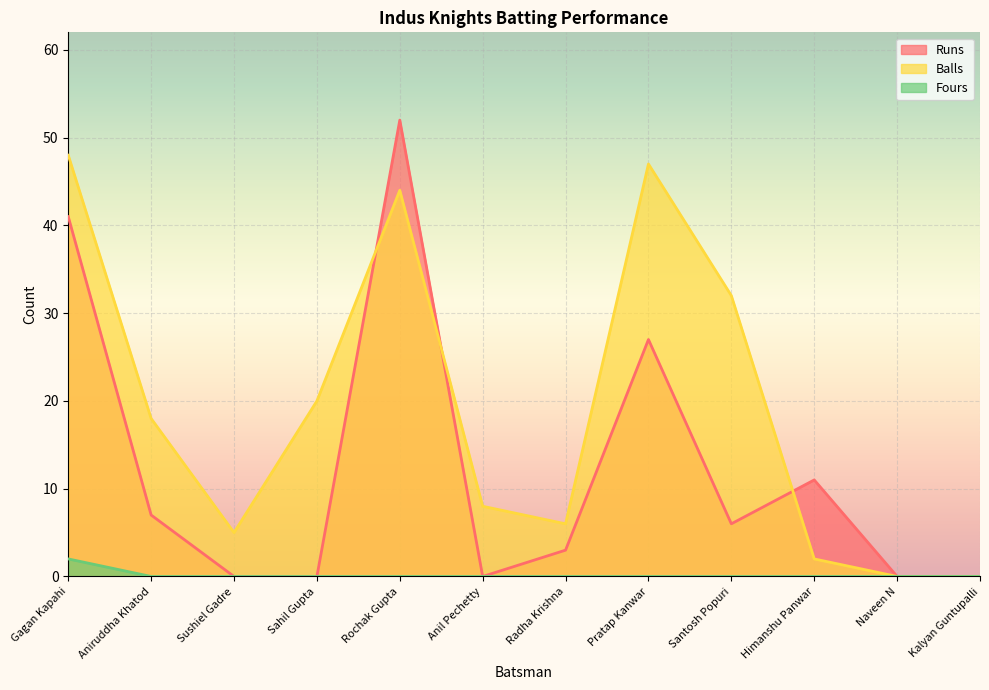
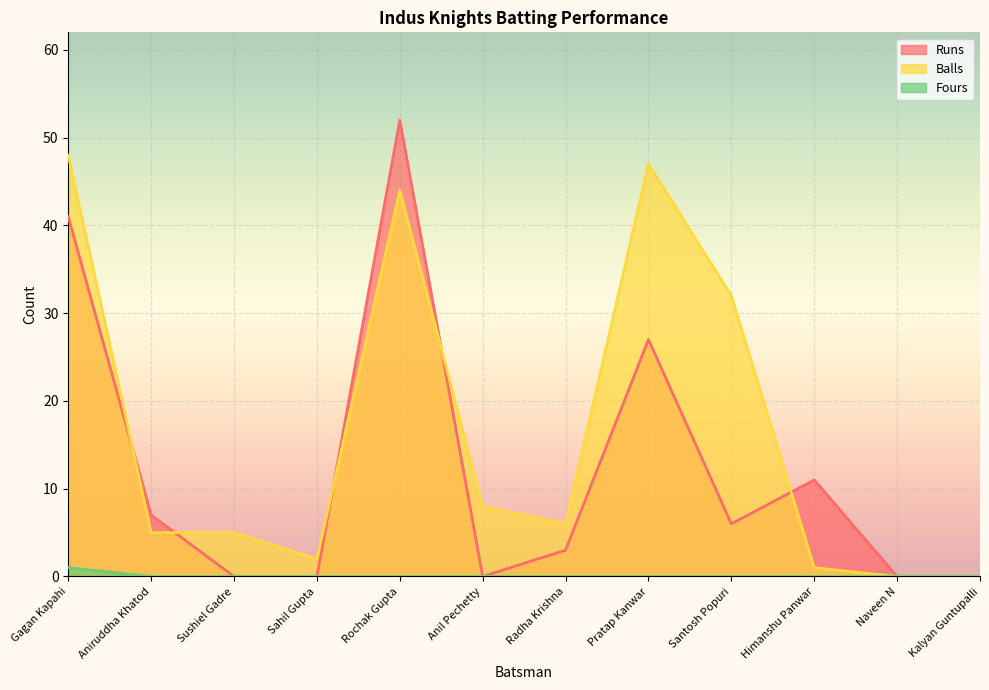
Fours, Gagan Kapahi: 2 -> 1
Balls, Aniruddha Khatod: 18 -> 5
Balls, Sahil Gupta: 20 -> 2
Balls, Himanshu Panwar: 2 -> 1
